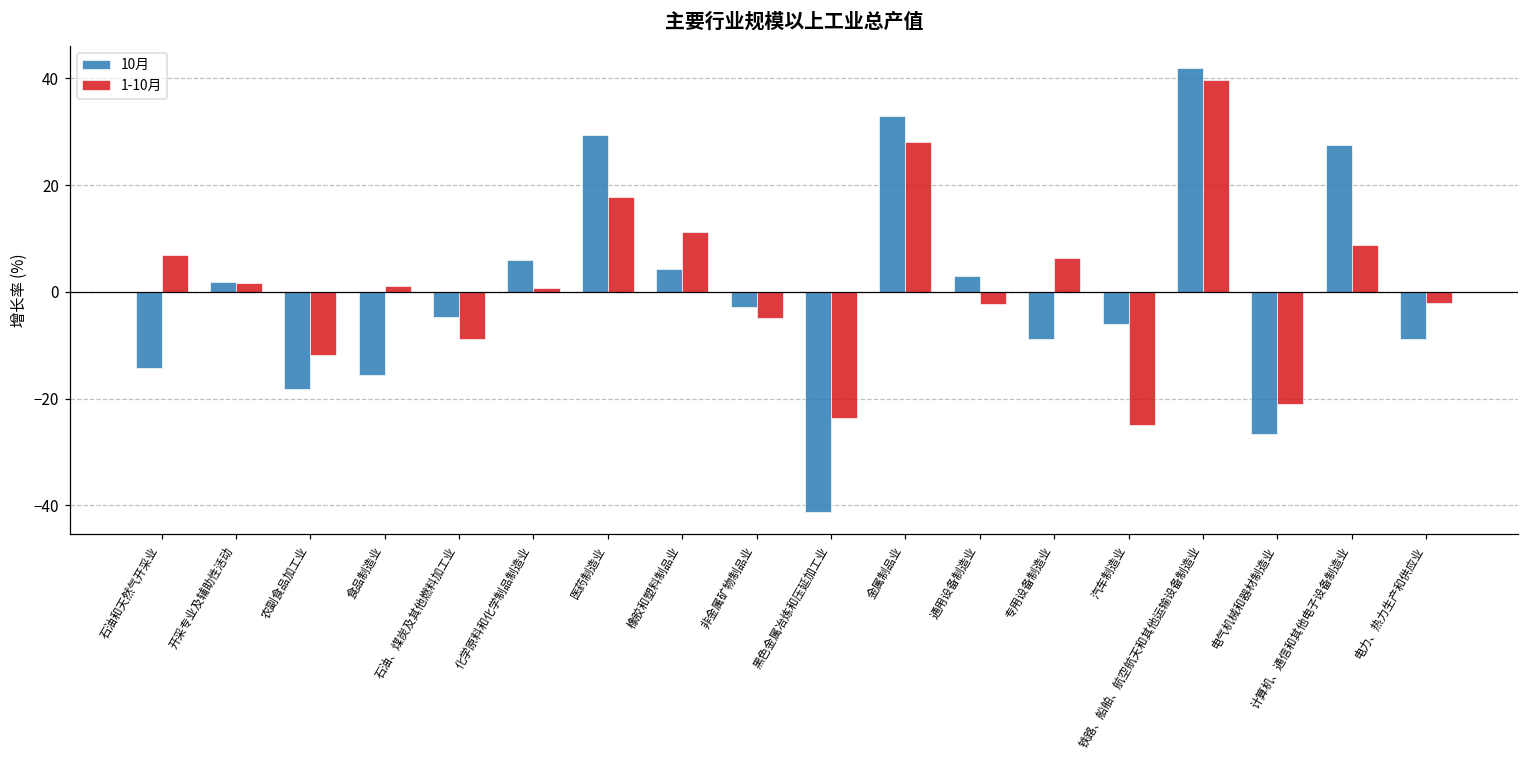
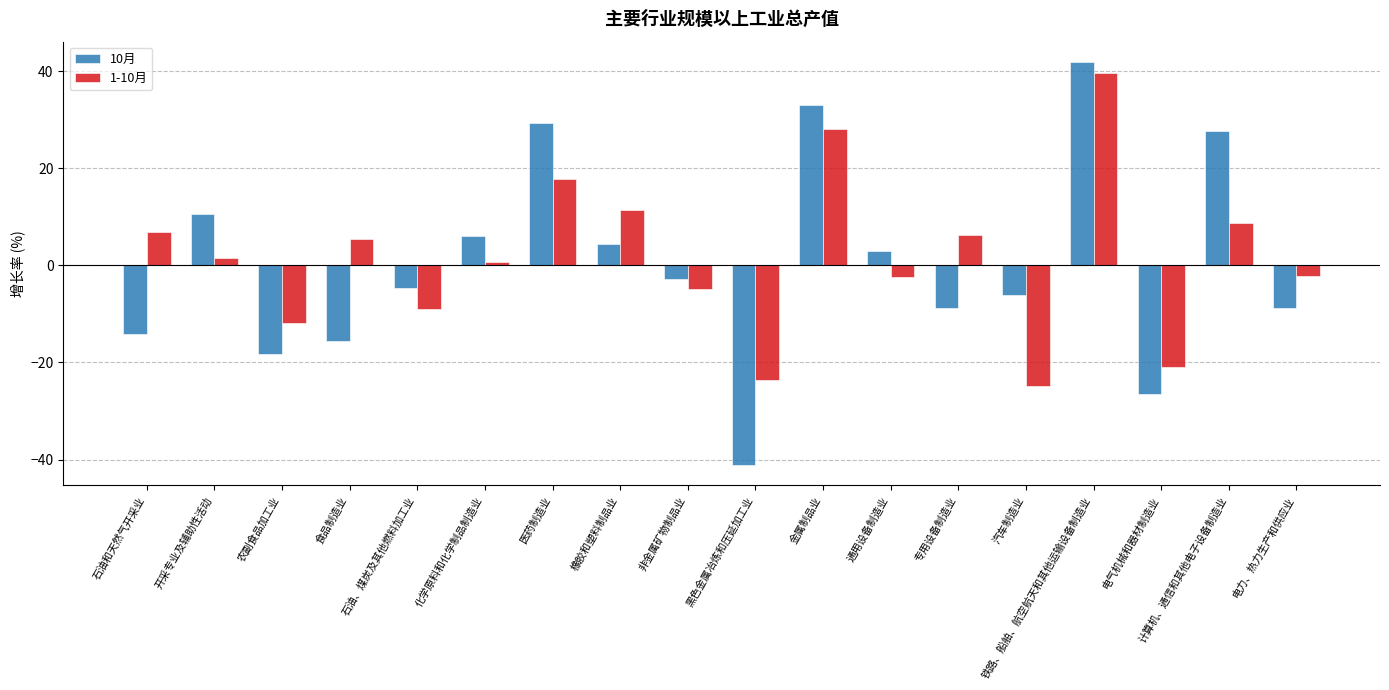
10月, 开采专业及辅助性活动: 2 -> 11
1-10月, 食品制造业: 1 -> 6
